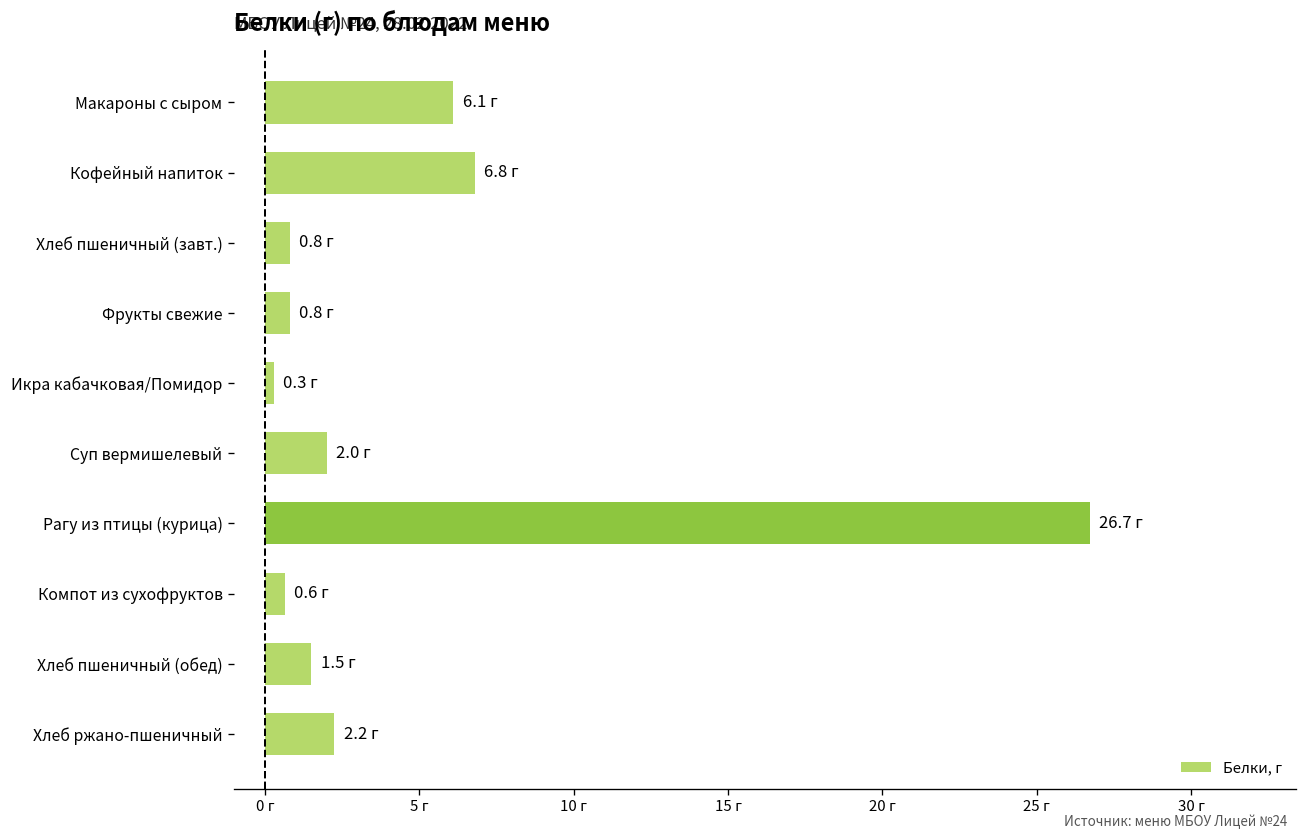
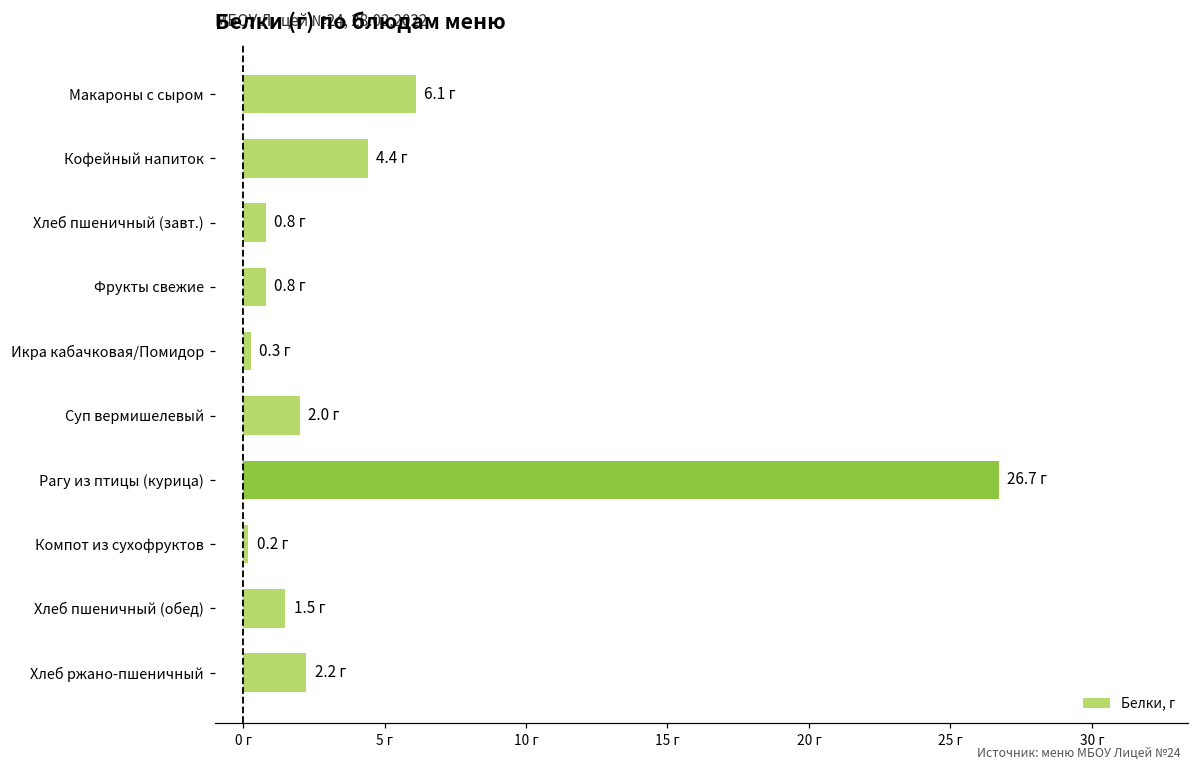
Кофейный напиток: 6.8 -> 4.4
Компот из сухофруктов: 0.6 -> 0.2
